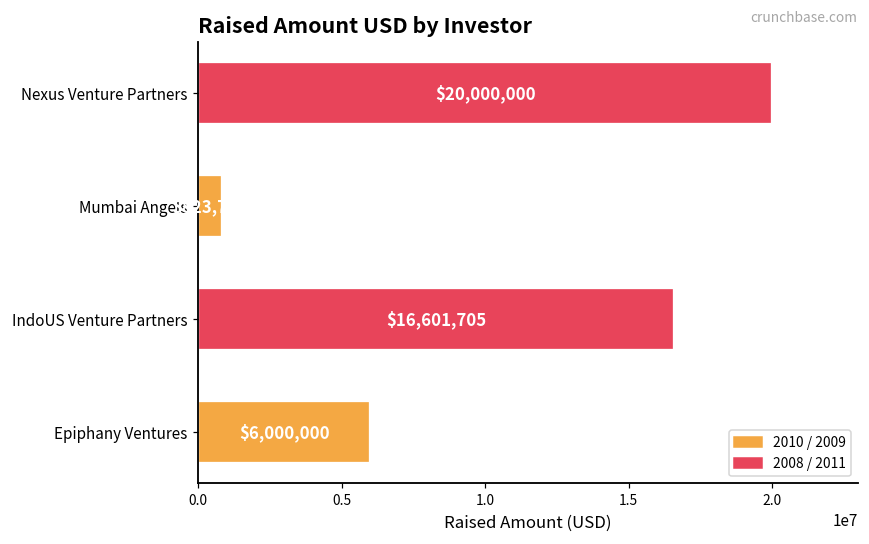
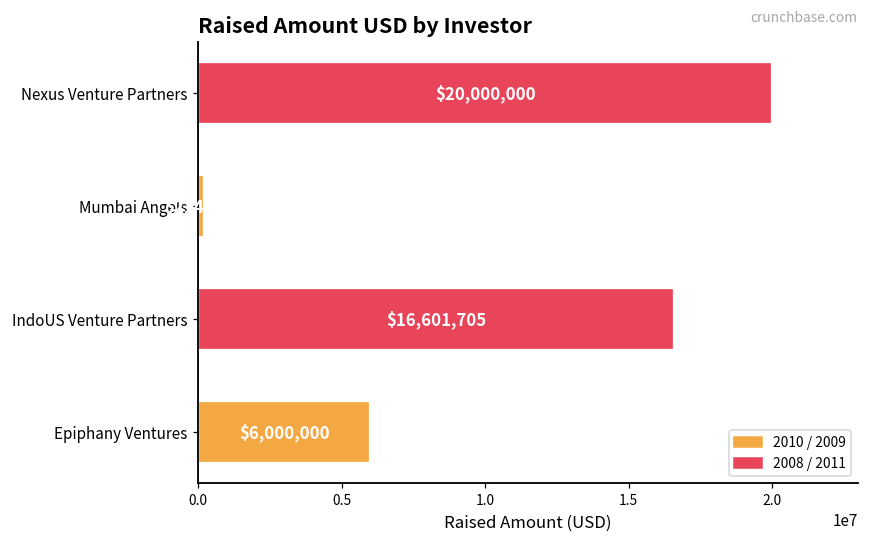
Mumbai Angels: 800000 -> 200000
